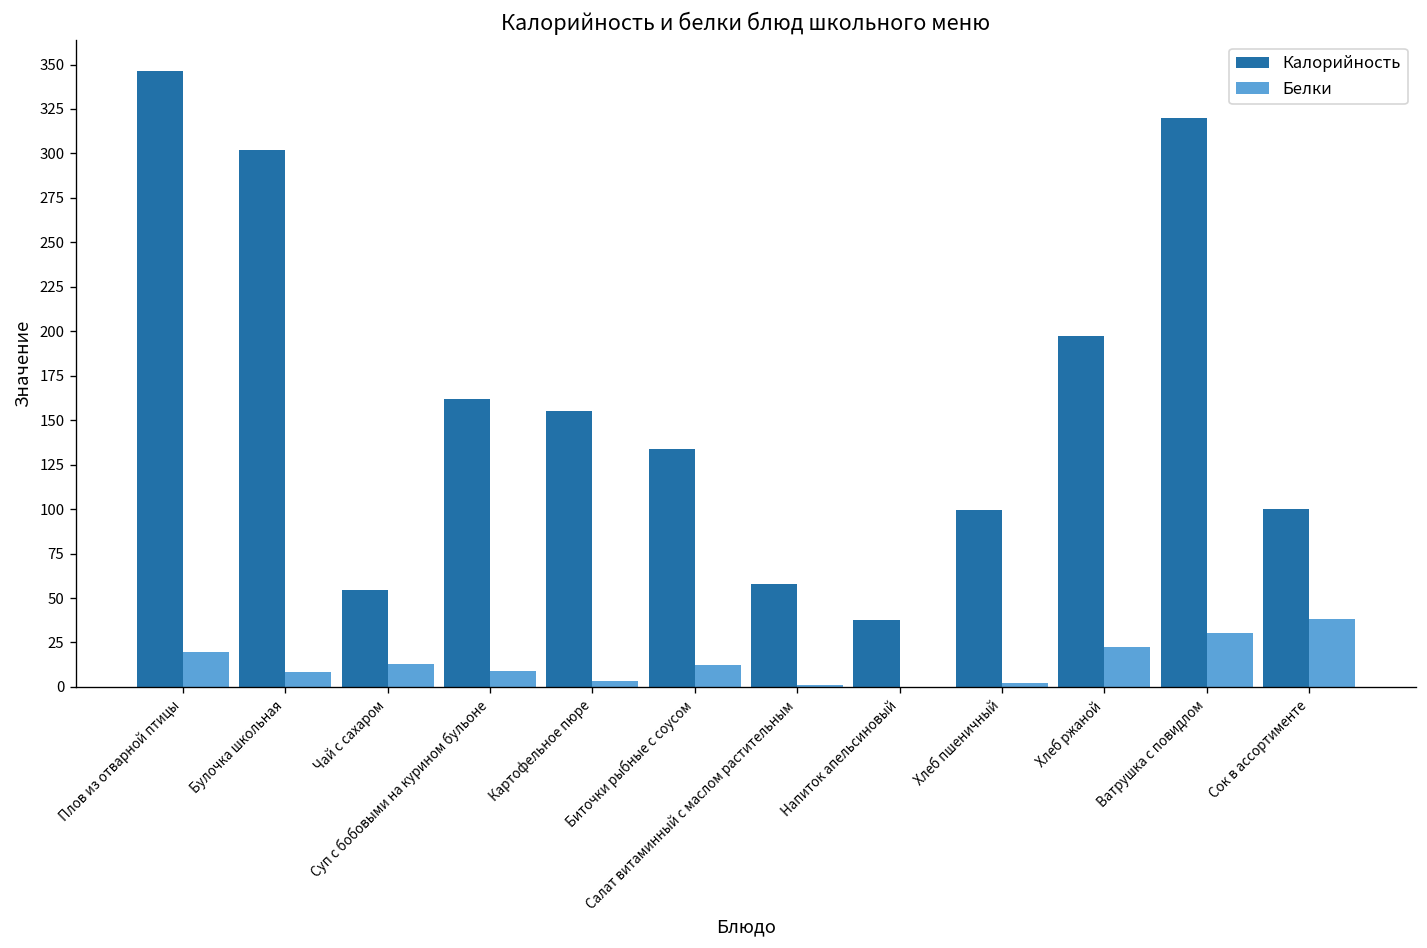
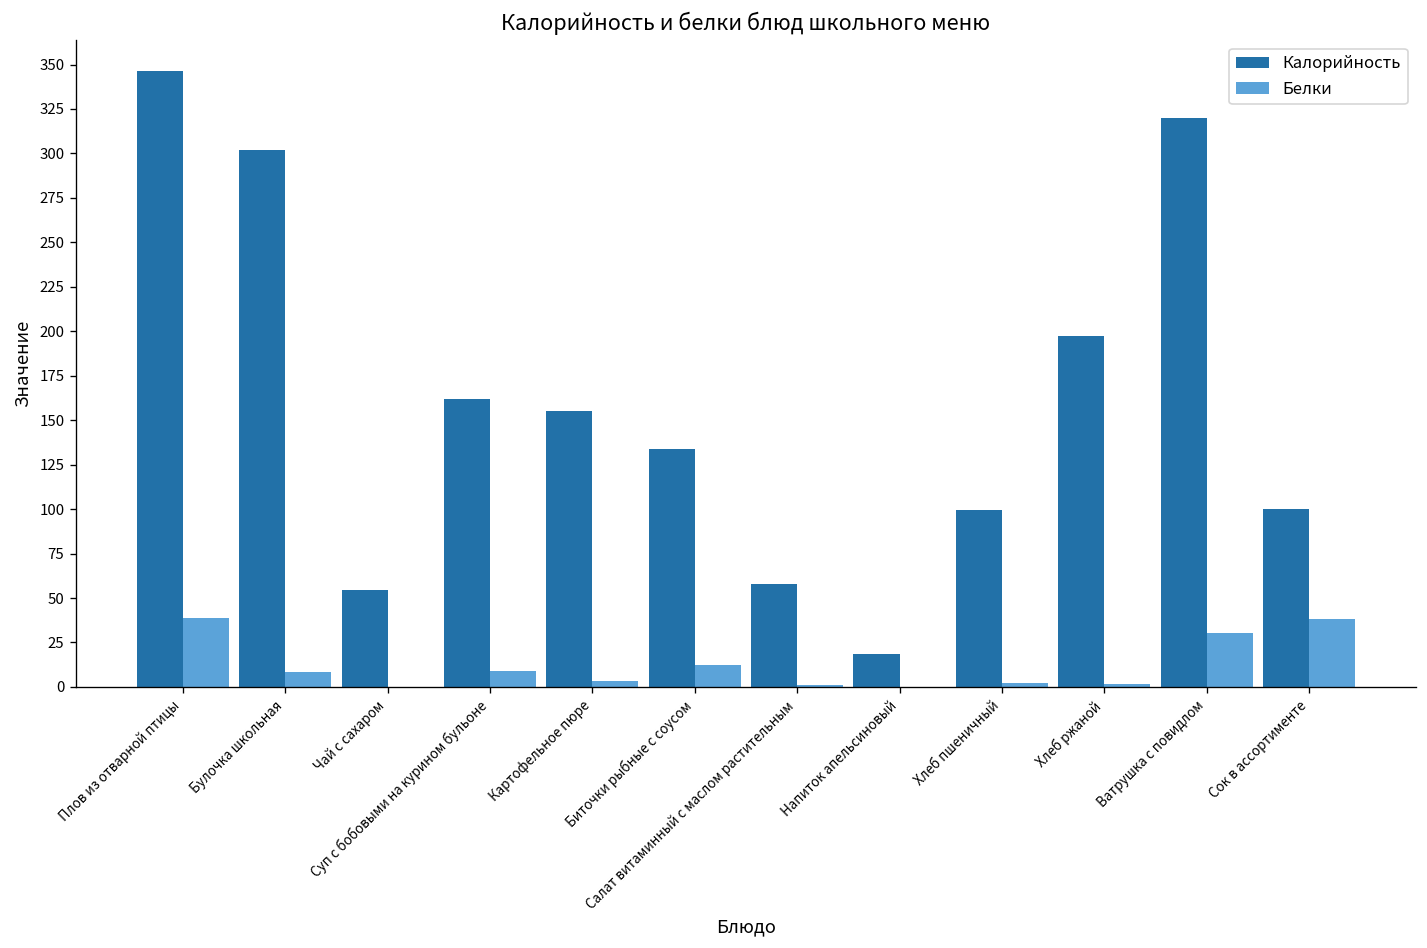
Белки, Плов из отварной птицы: 20 -> 39
Белки, Чай с сахаром: 13 -> 0
Калорийность, Напиток апельсиновый: 37 -> 19
Белки, Хлеб ржаной: 22 -> 2
